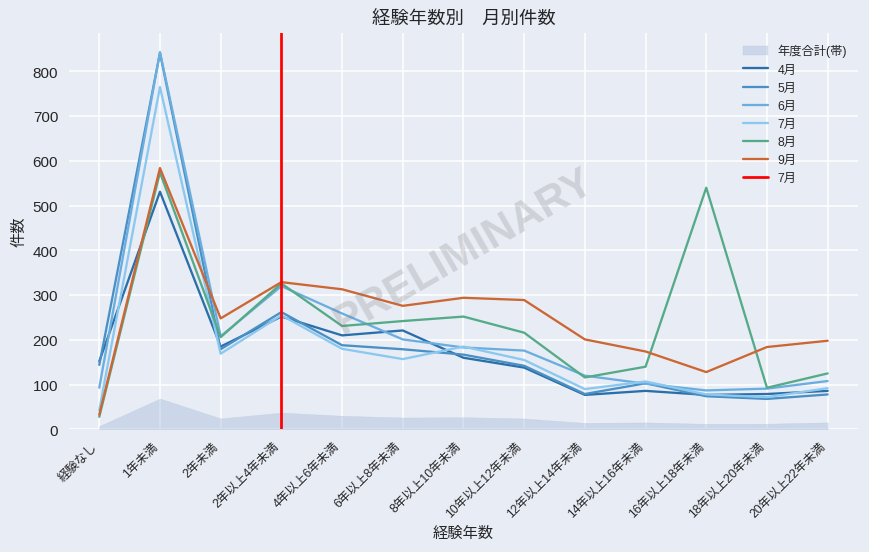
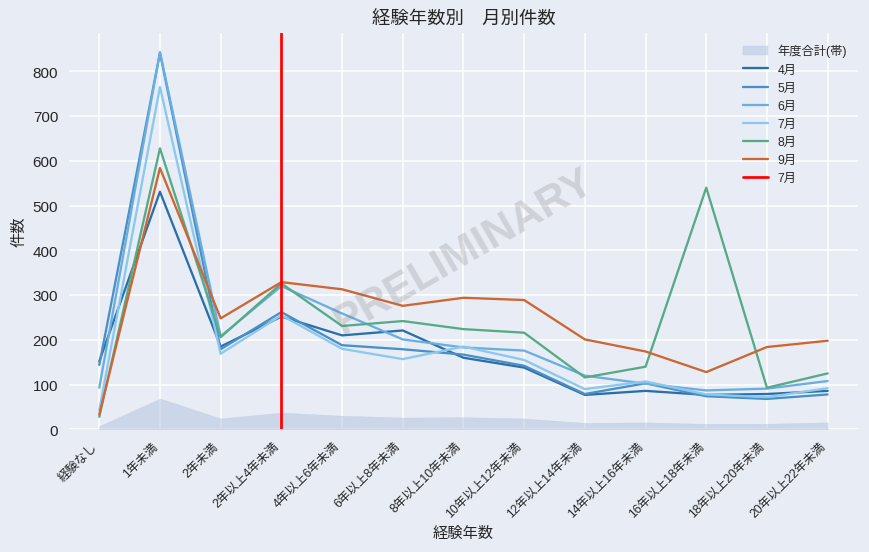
8月, 1年未満: 570 -> 630
8月, 8年以上10年未満: 250 -> 220
